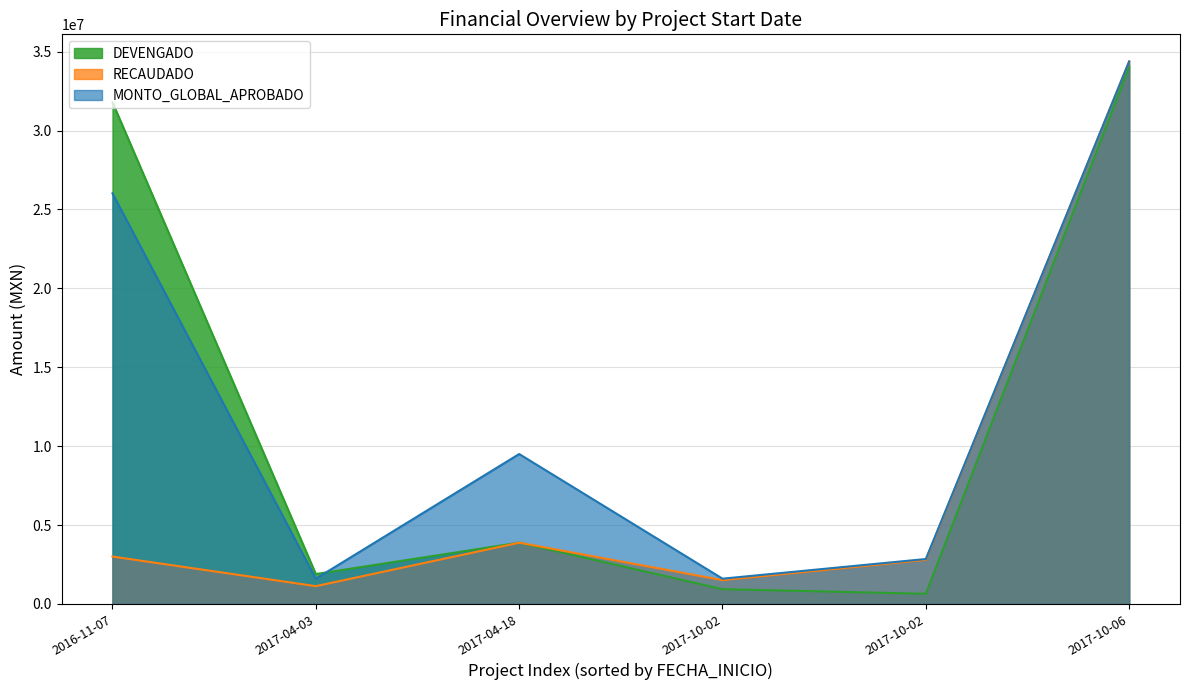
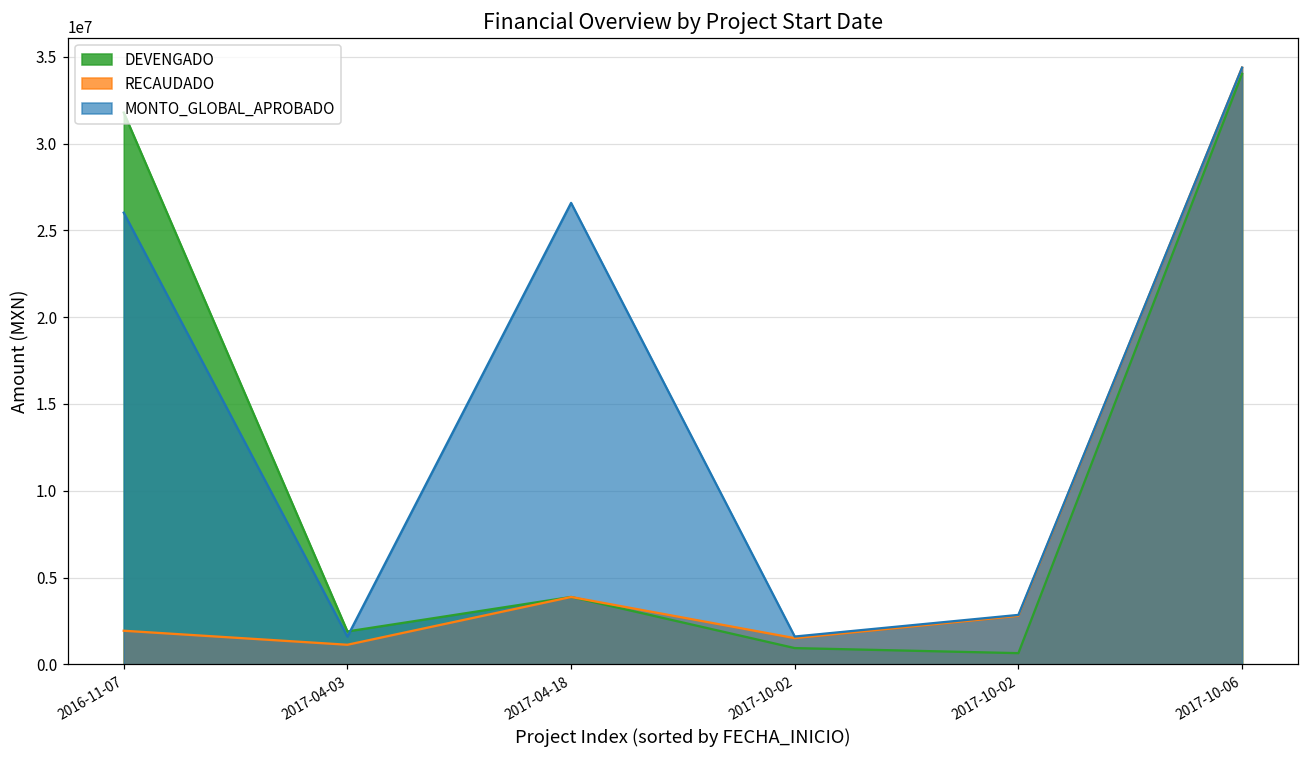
RECAUDADO, 2016-11-07: 3000000 -> 1900000
MONTO_GLOBAL_APROBADO, 2017-04-18: 9500000 -> 26600000
